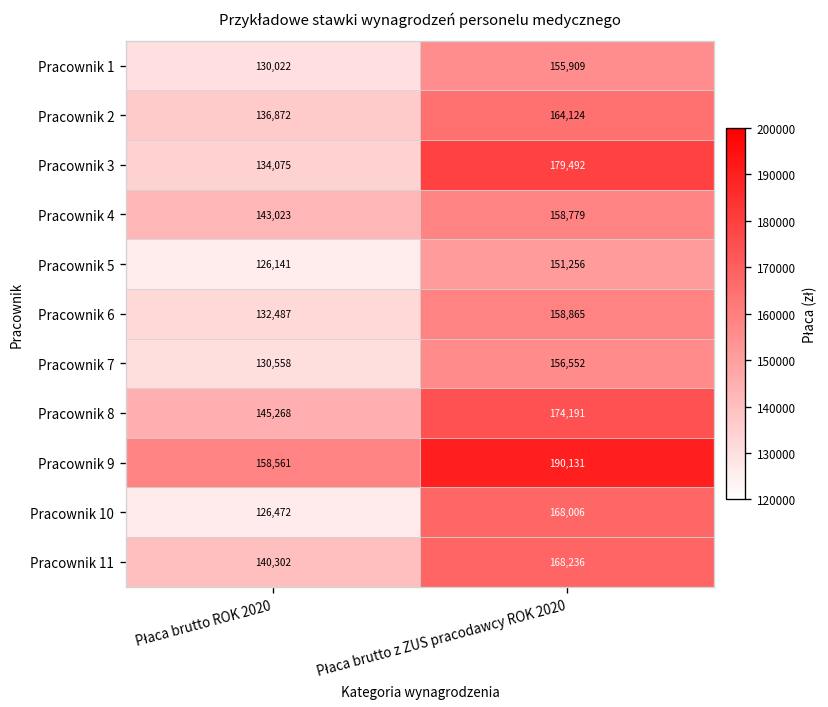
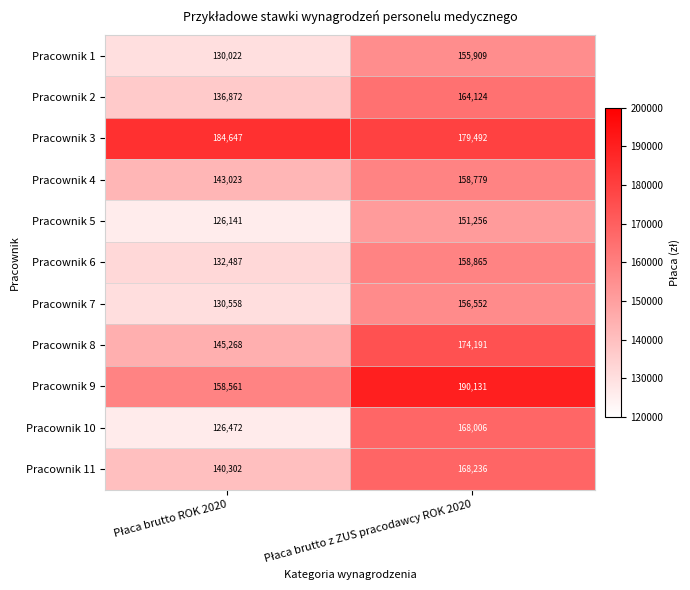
Pracownik 3, Płaca brutto ROK 2020: 134,075 -> 184,647
